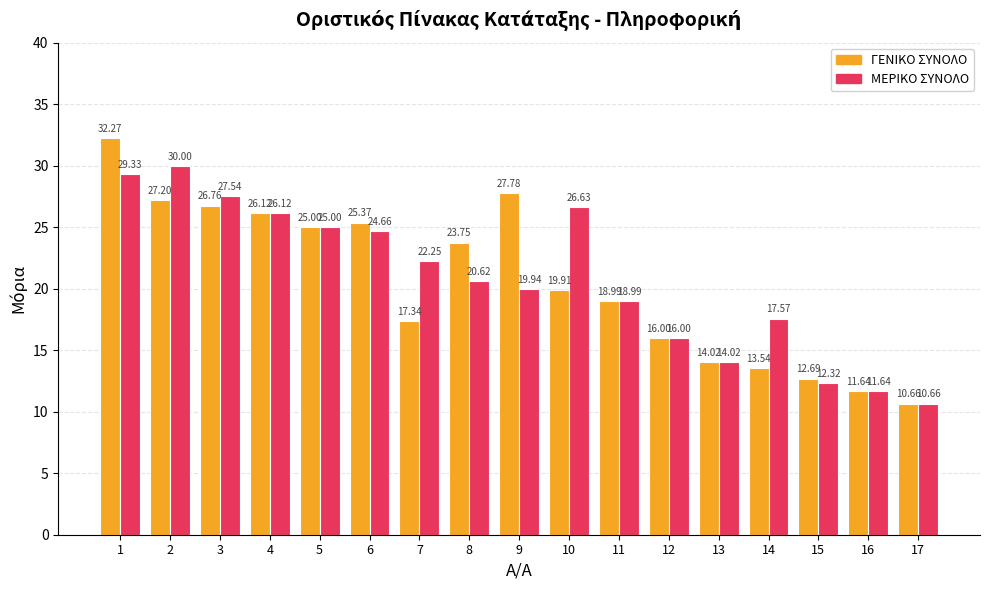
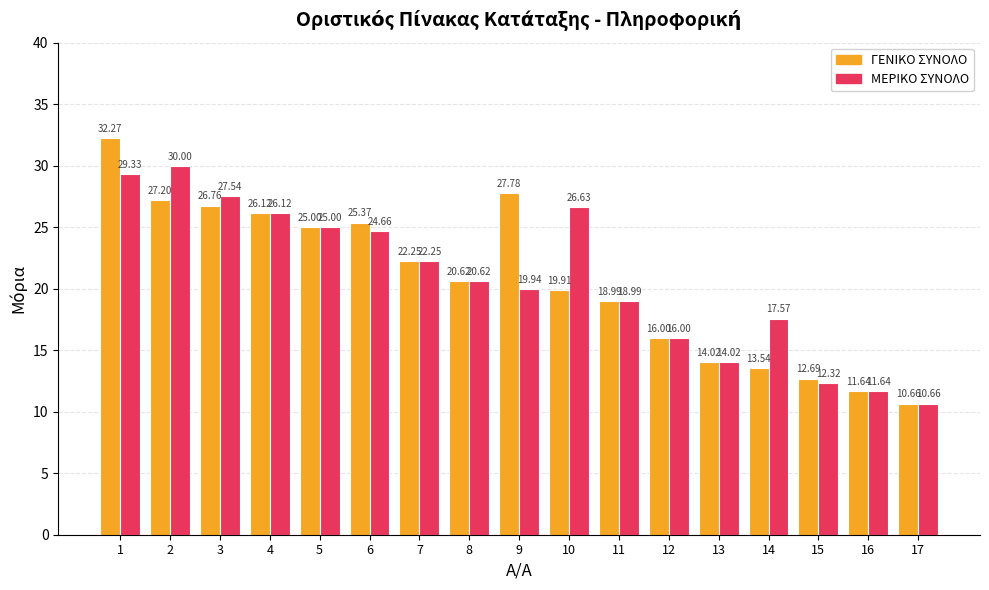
ΓΕΝΙΚΟ ΣΥΝΟΛΟ, 7: 17.34 -> 22.25
ΓΕΝΙΚΟ ΣΥΝΟΛΟ, 8: 23.75 -> 20.62
